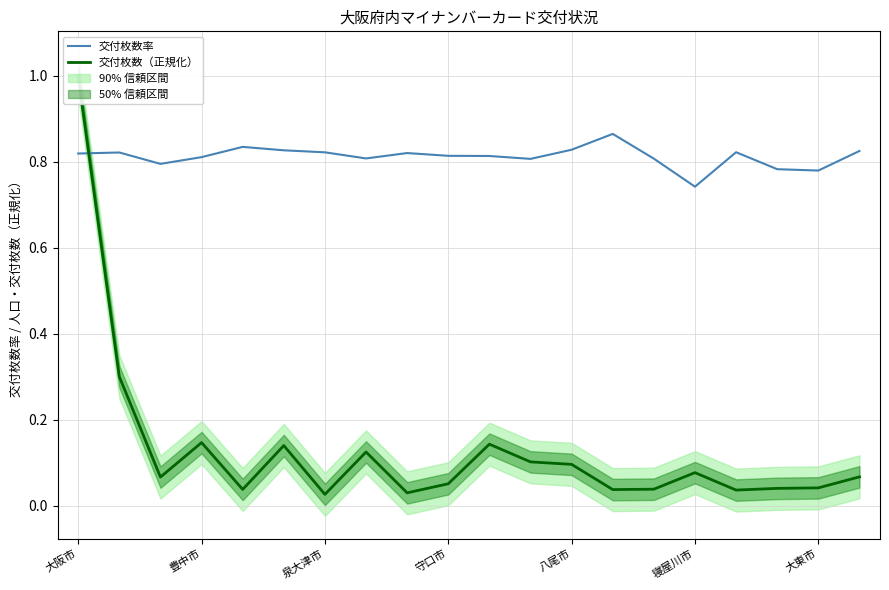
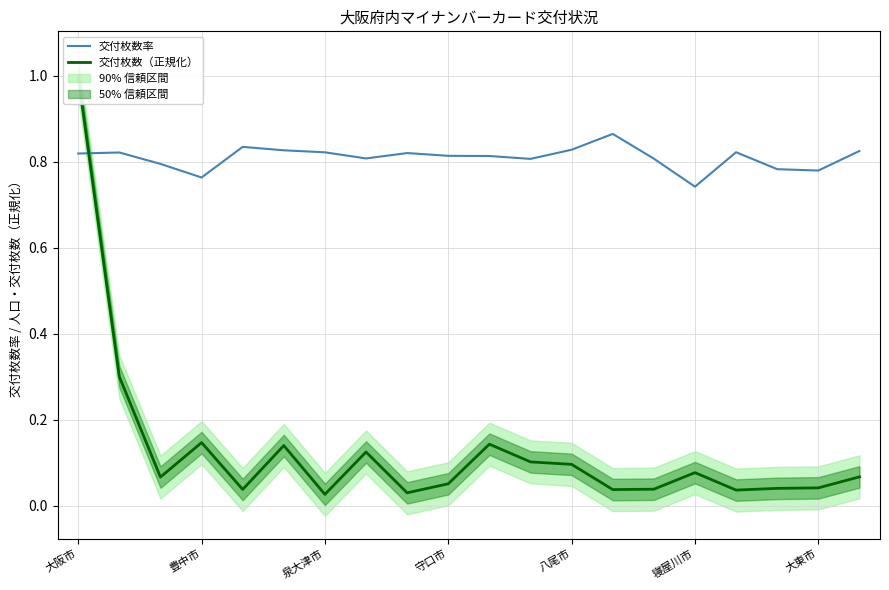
交付枚数率, 豊中市: 0.81 -> 0.76
